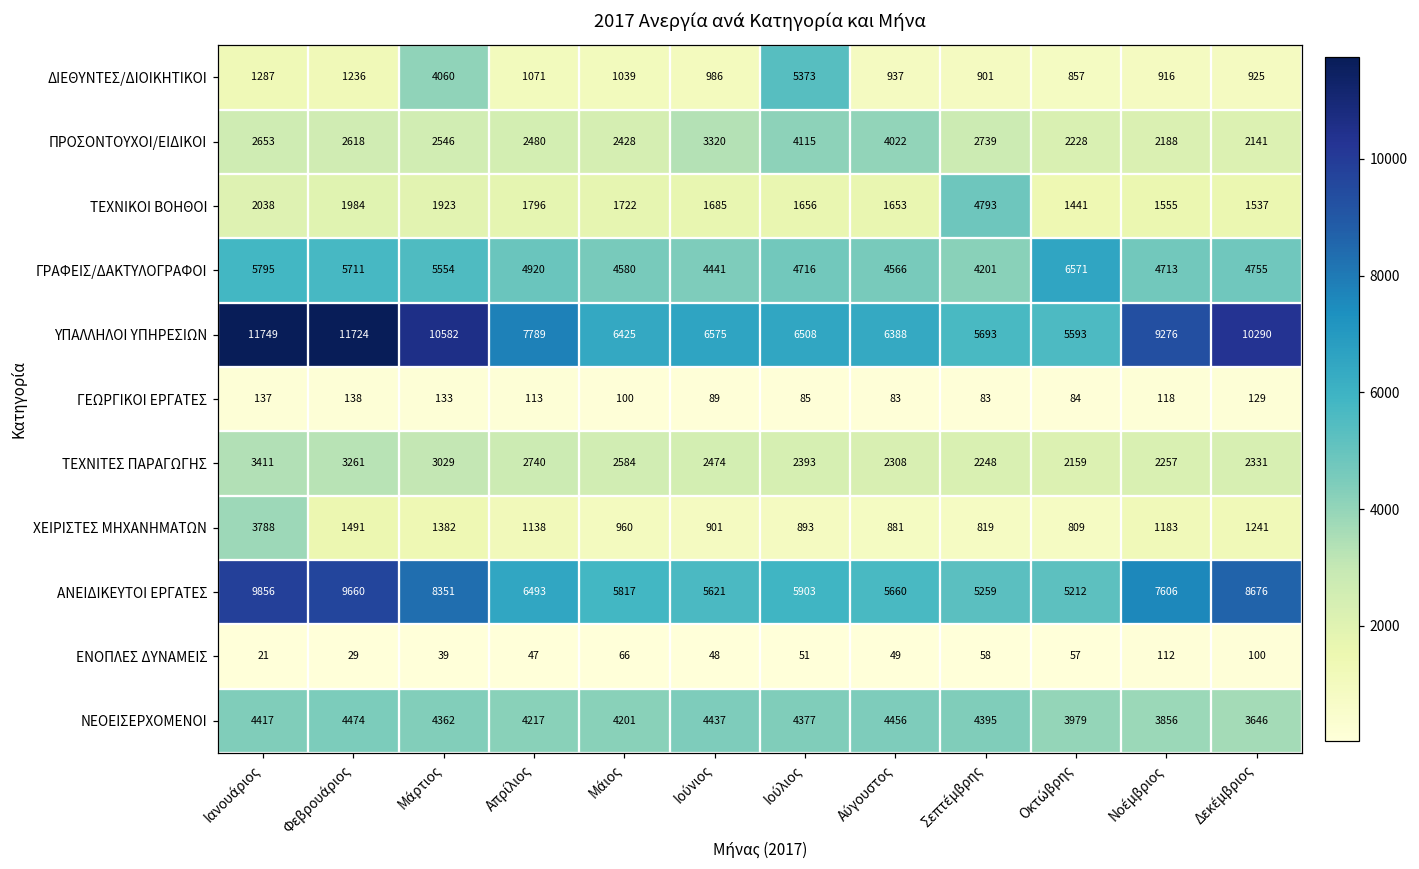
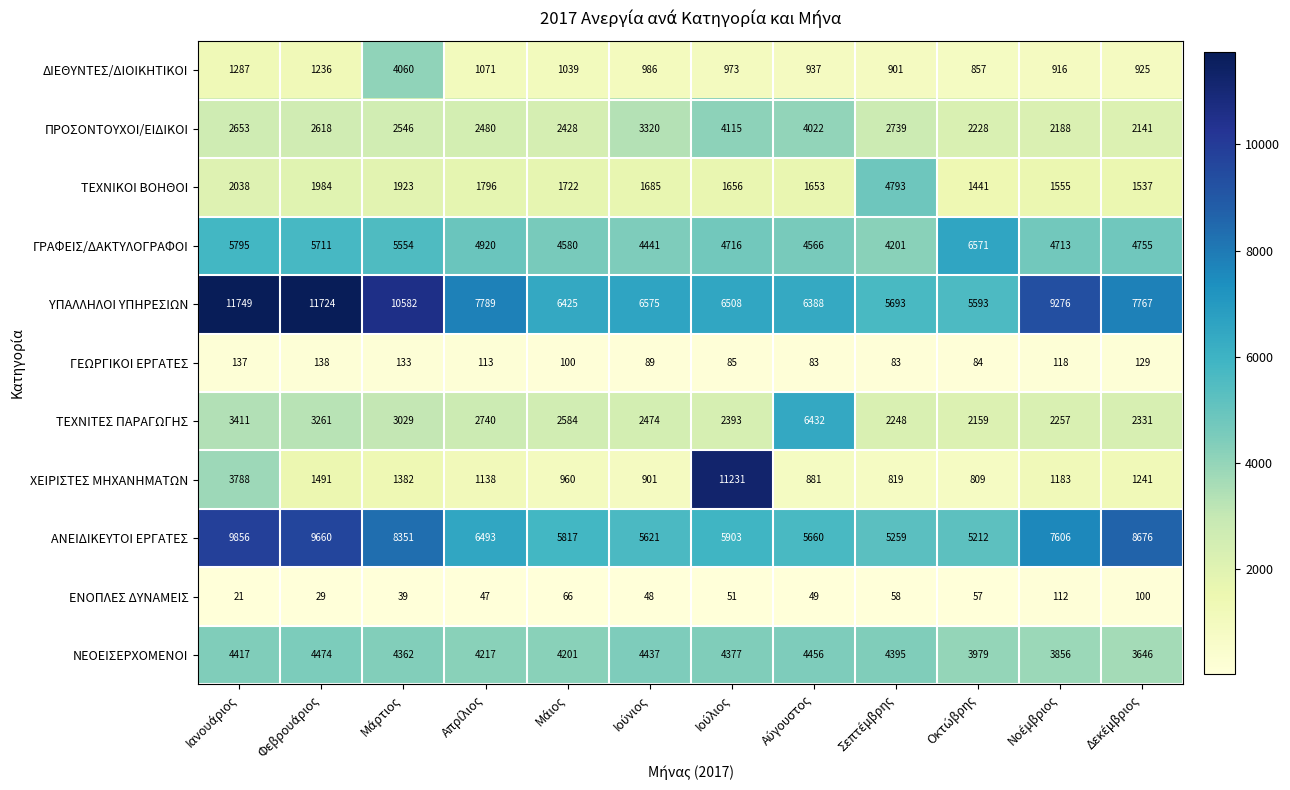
ΔΙΕΘΥΝΤΕΣ/ΔΙΟΙΚΗΤΙΚΟΙ, Ιούλιος: 5373 -> 973
ΥΠΑΛΛΗΛΟΙ ΥΠΗΡΕΣΙΩΝ, Δεκέμβριος: 10290 -> 7767
ΤΕΧΝΙΤΕΣ ΠΑΡΑΓΩΓΗΣ, Αύγουστος: 2308 -> 6432
ΧΕΙΡΙΣΤΕΣ ΜΗΧΑΝΗΜΑΤΩΝ, Ιούλιος: 893 -> 11231
